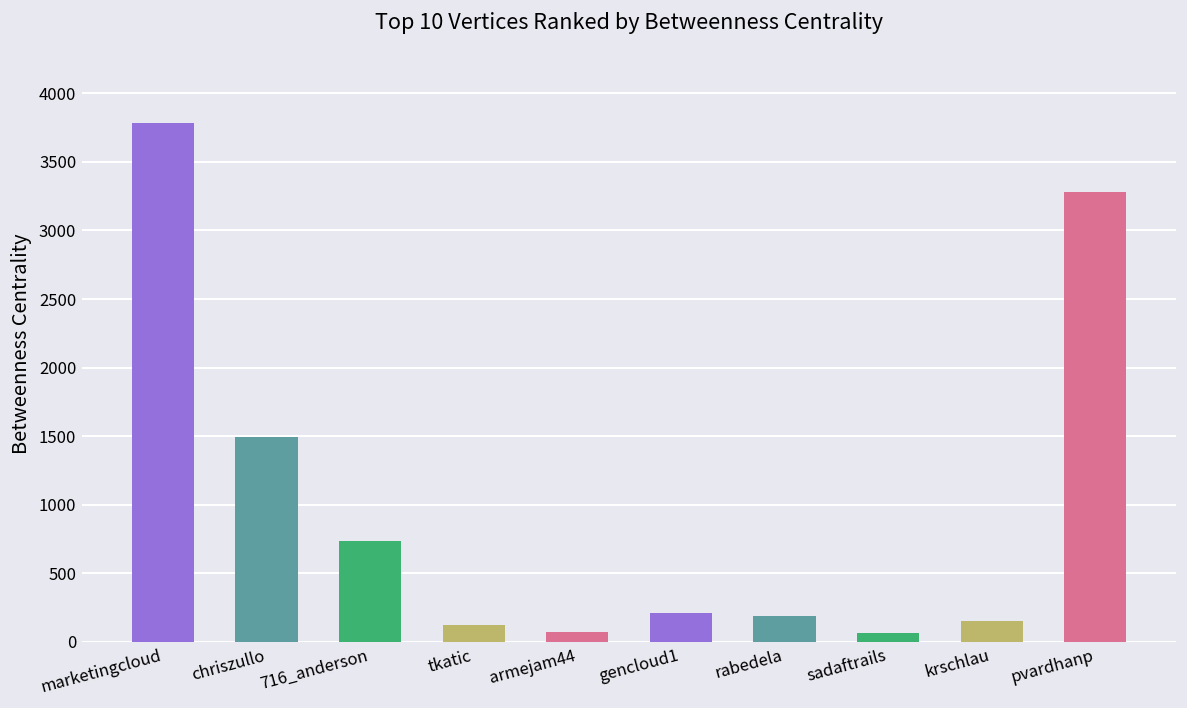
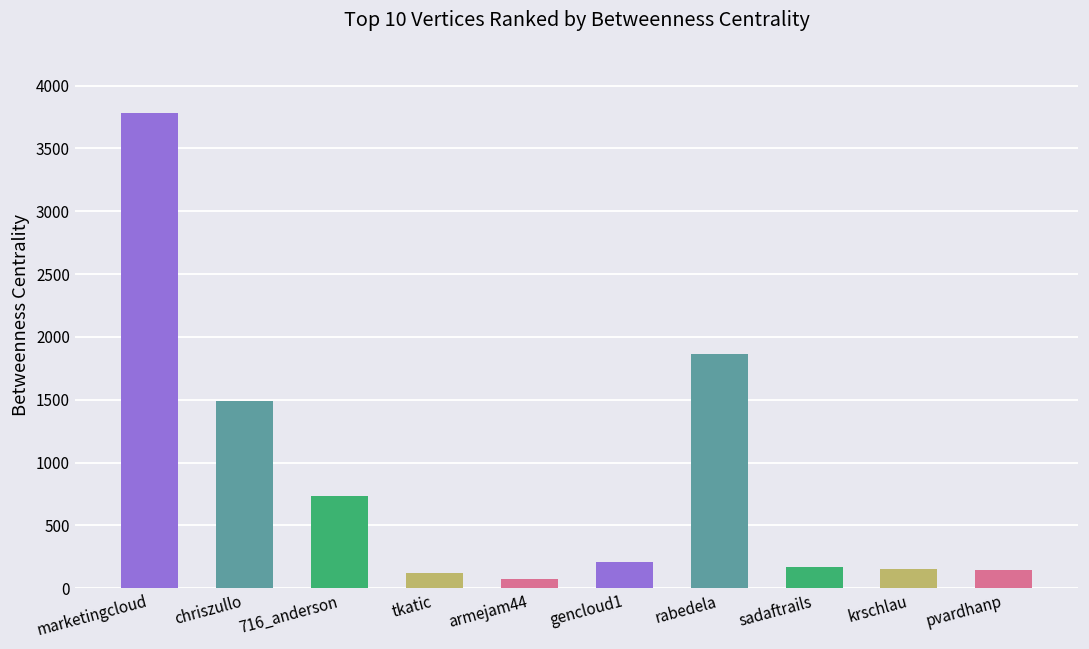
rabedela: 190 -> 1860
sadaftrails: 60 -> 170
pvardhanp: 3280 -> 150
